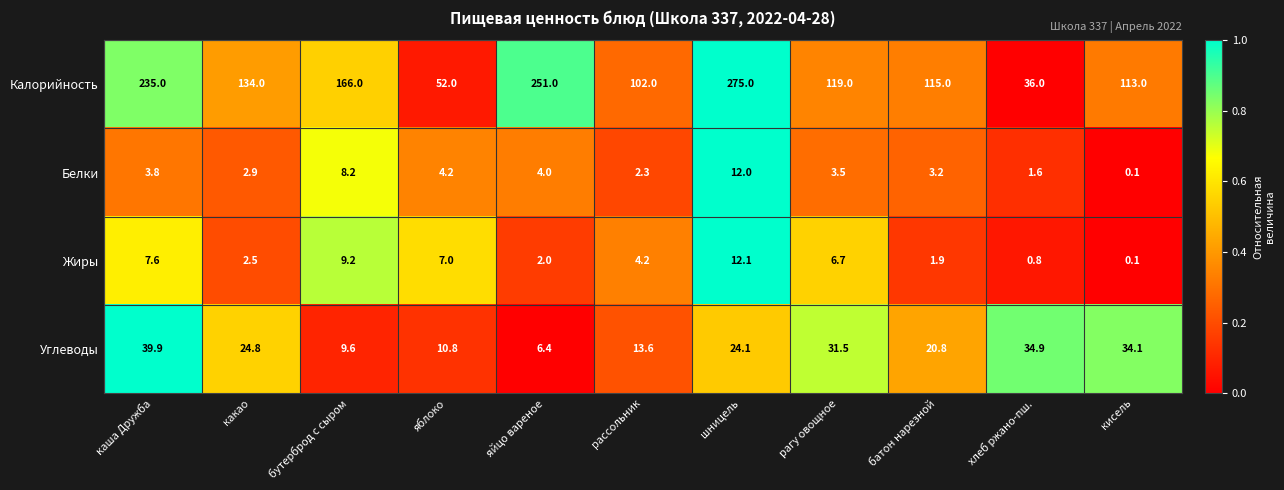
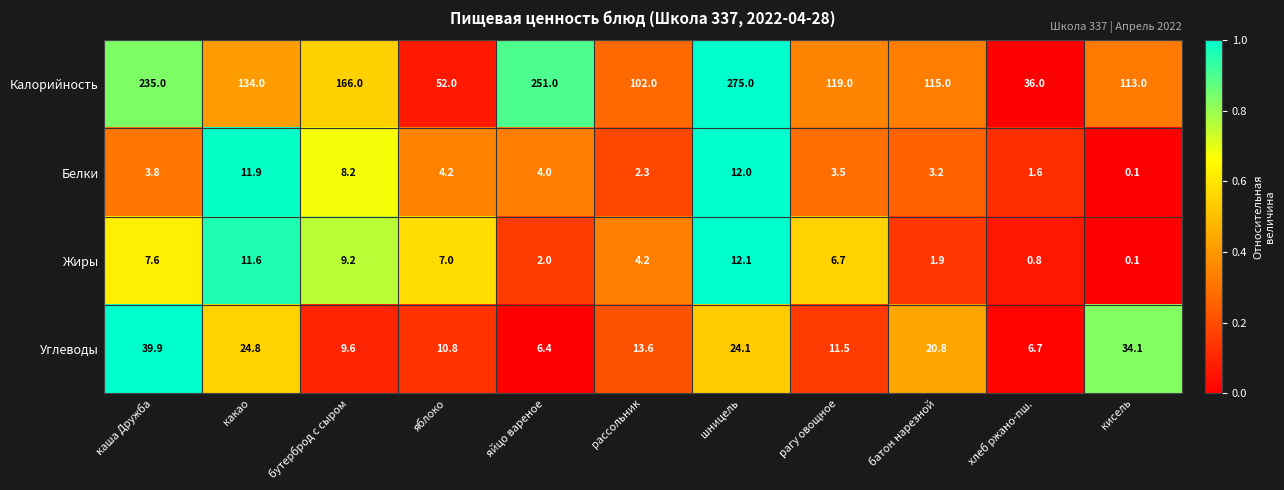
Белки, какао: 2.9 -> 11.9
Жиры, какао: 2.5 -> 11.6
Углеводы, рагу овощное: 31.5 -> 11.5
Углеводы, хлеб ржано-пш.: 34.9 -> 6.7
